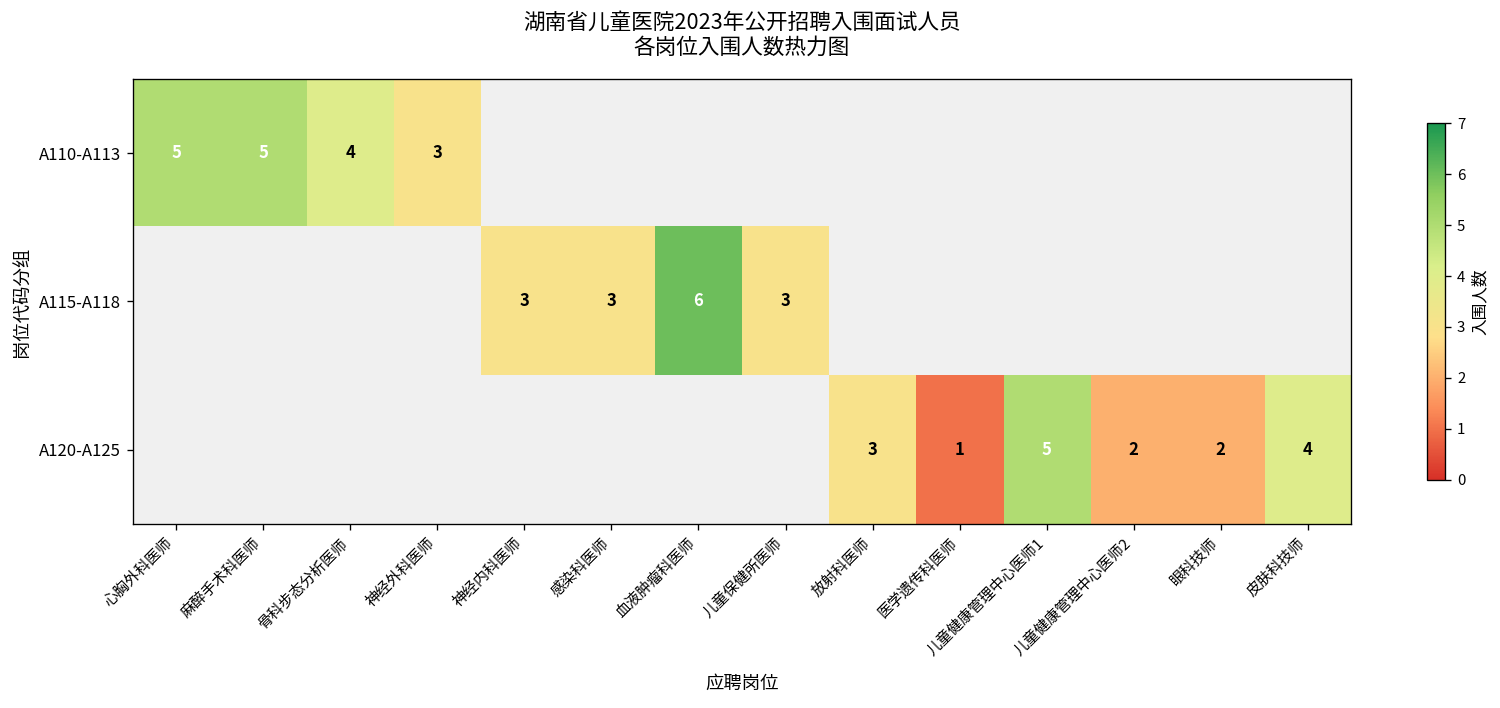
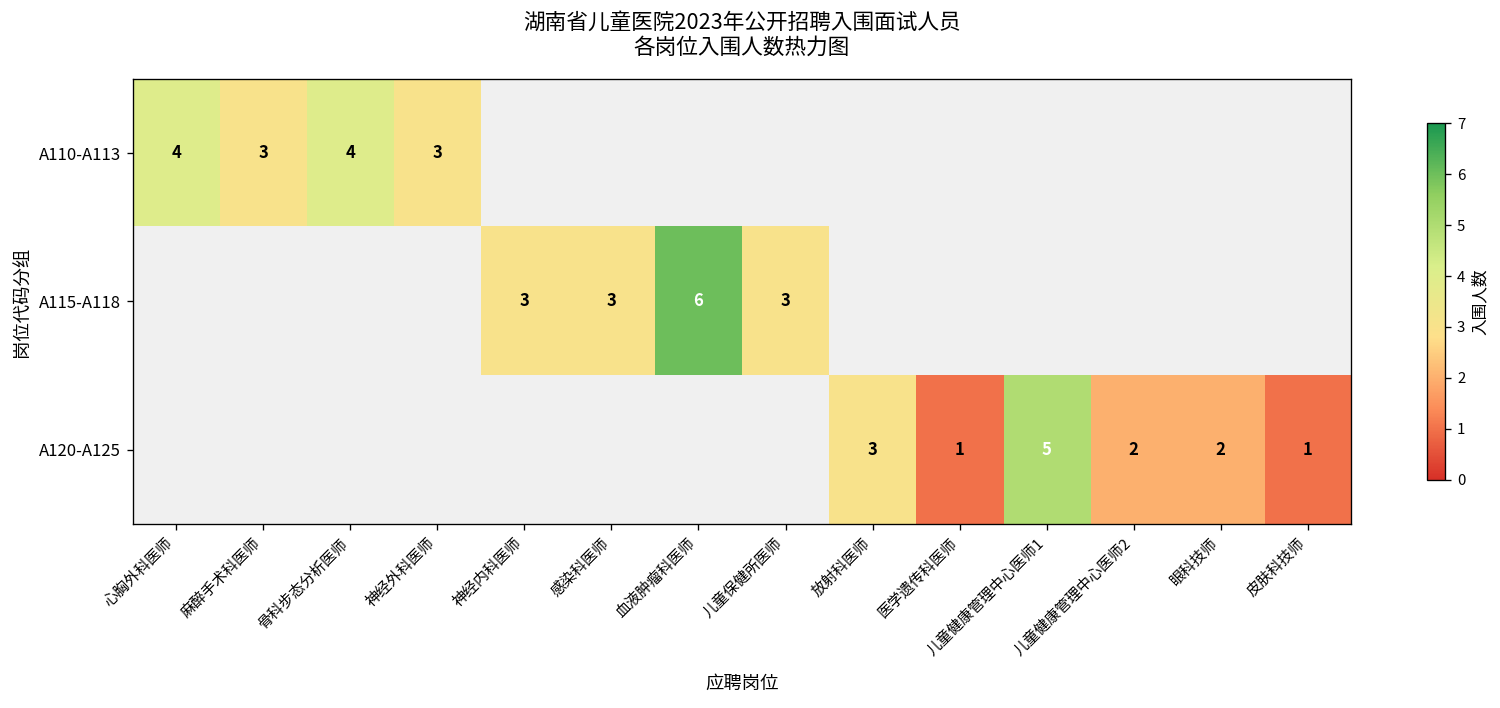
A110-A113, 心胸外科医师: 5 -> 4
A110-A113, 麻醉手术科医师: 5 -> 3
A120-A125, 皮肤科技师: 4 -> 1
